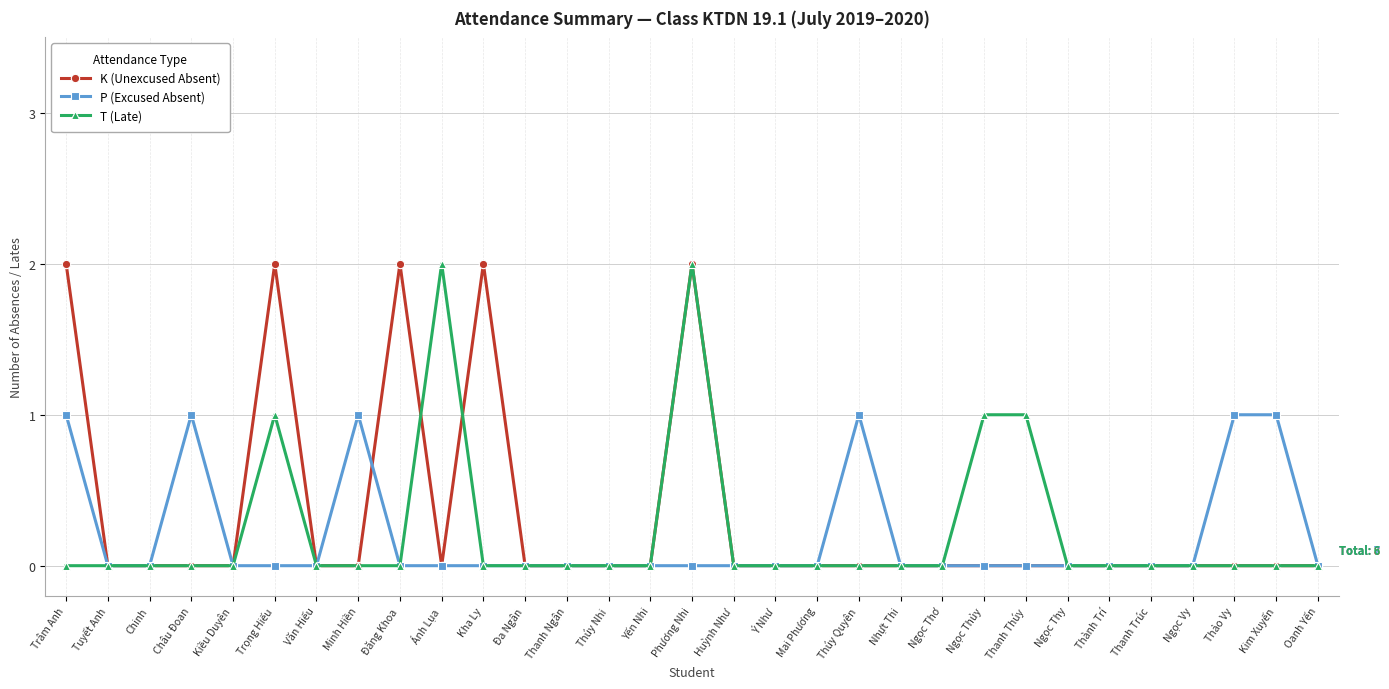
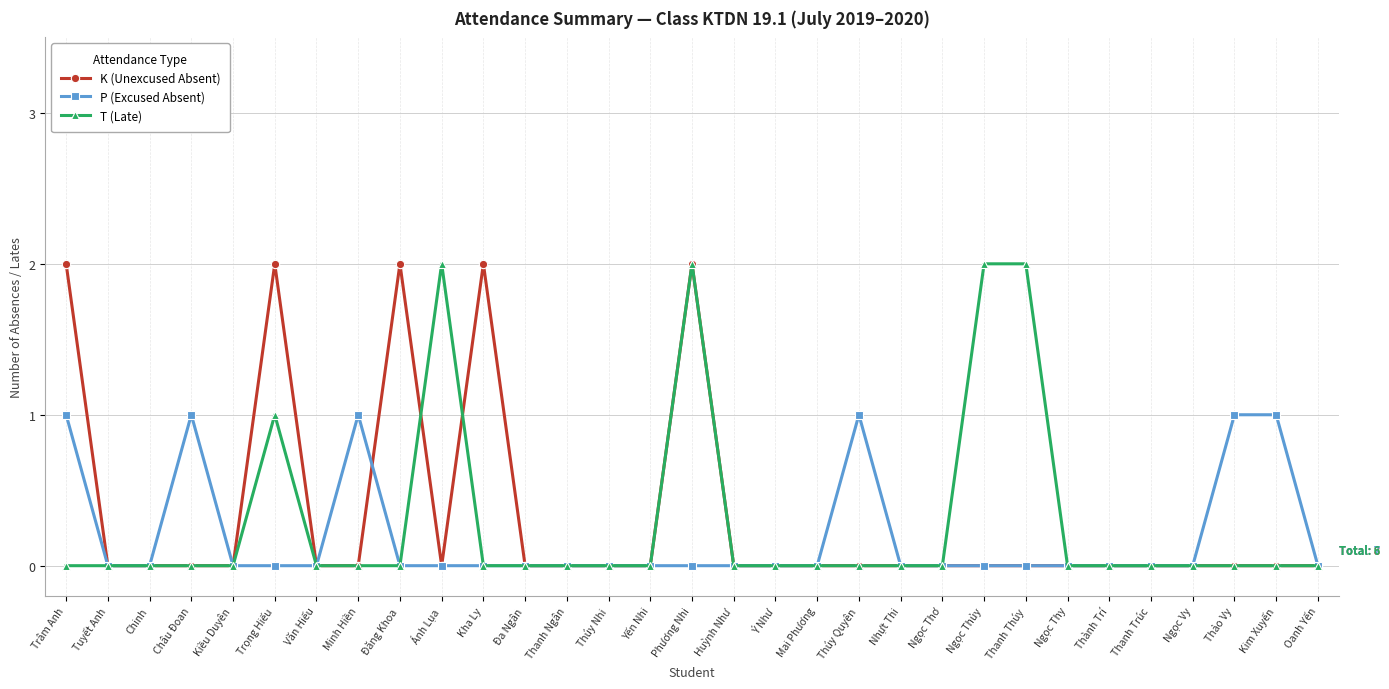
T (Late), Ngọc Thủy: 1 -> 2
T (Late), Thanh Thúy: 1 -> 2
